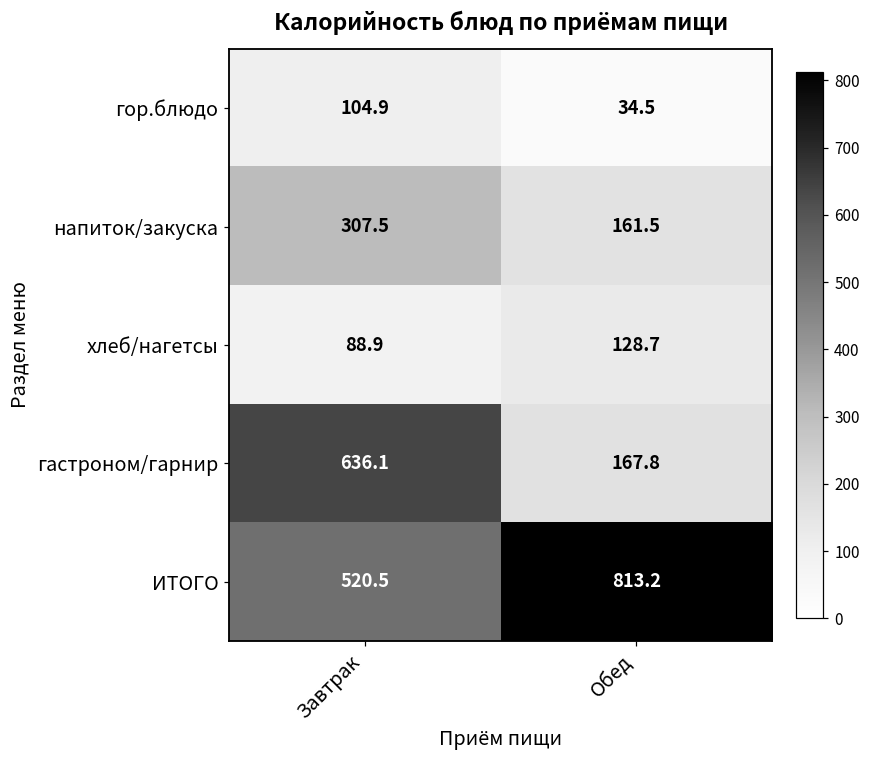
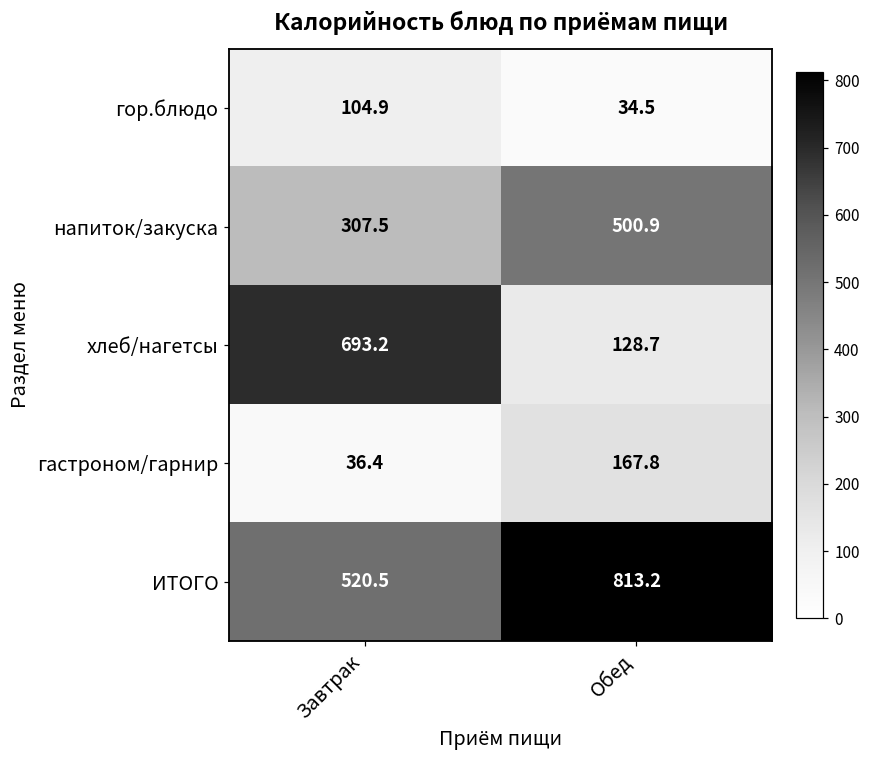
напиток/закуска, Обед: 161.5 -> 500.9
хлеб/нагетсы, Завтрак: 88.9 -> 693.2
гастроном/гарнир, Завтрак: 636.1 -> 36.4
